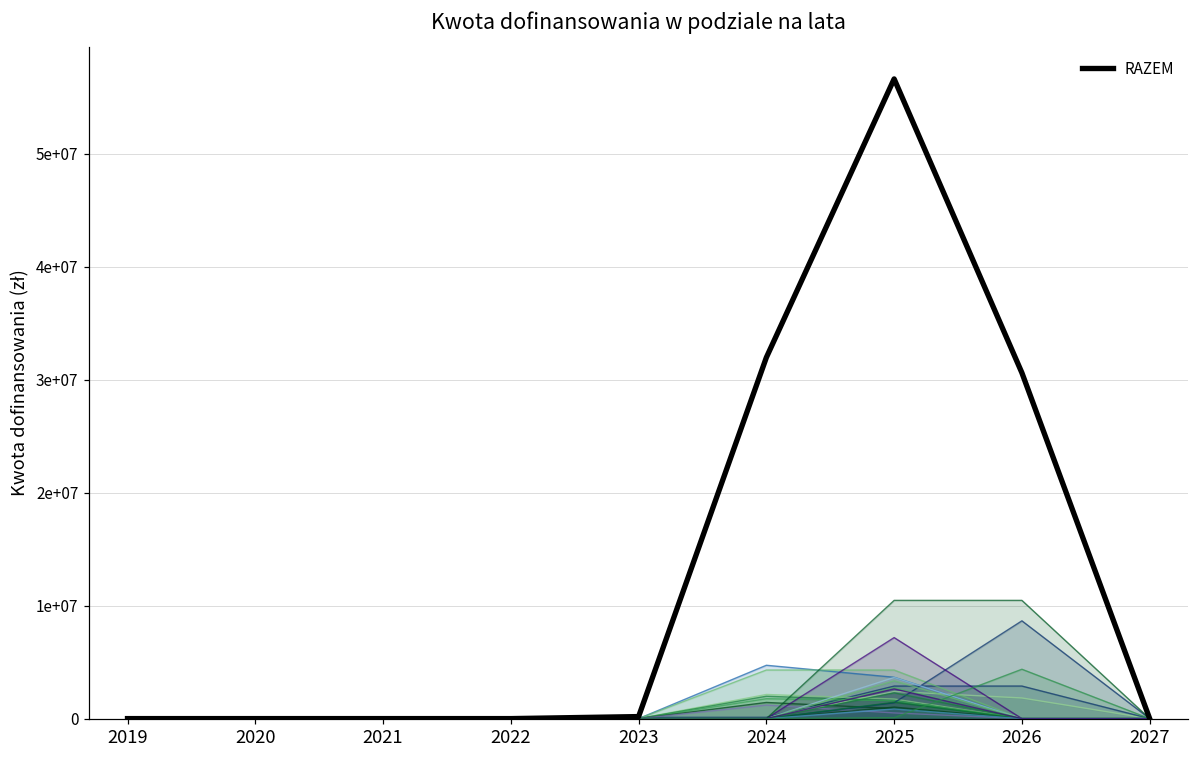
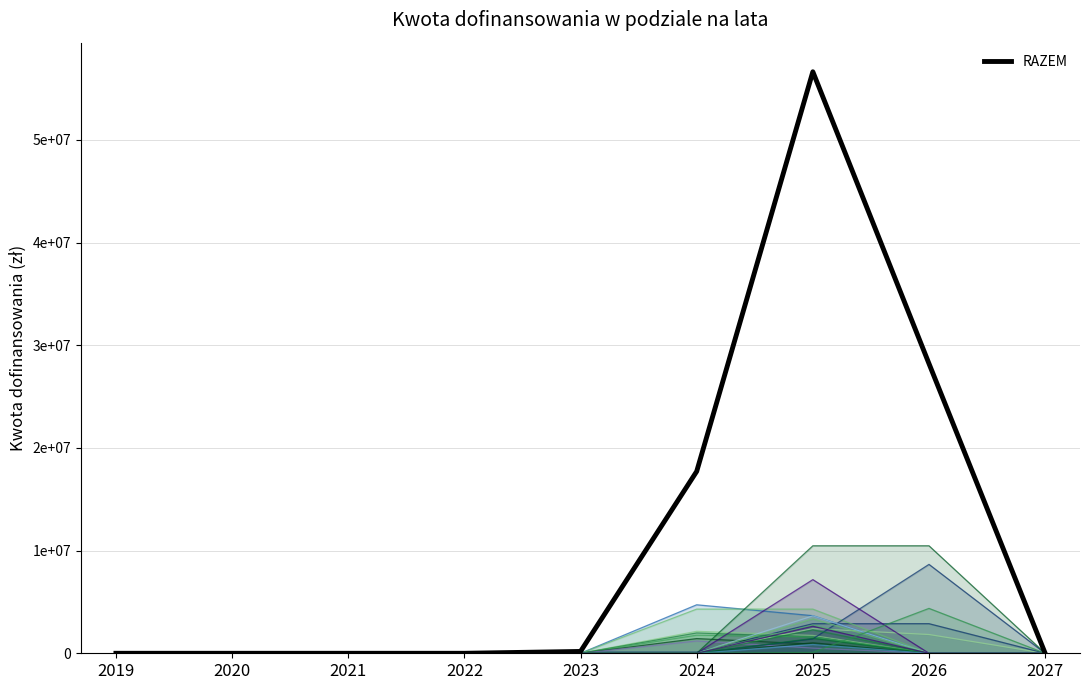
RAZEM, 2024: 32000000 -> 17700000
RAZEM, 2026: 30600000 -> 28200000
